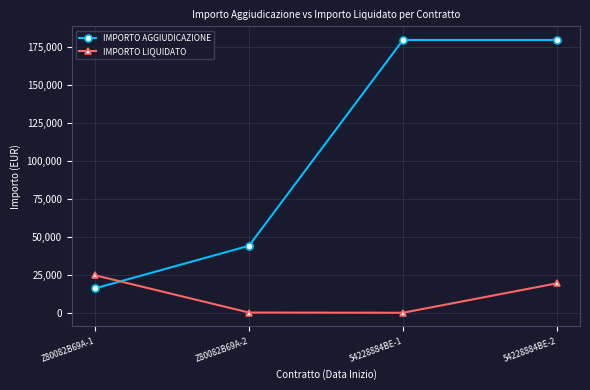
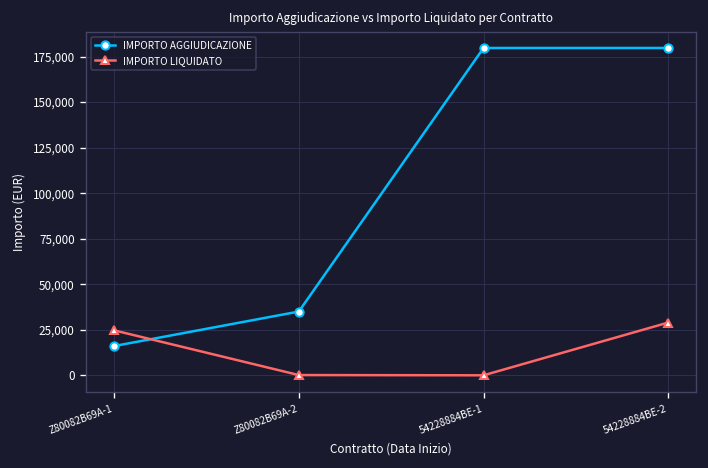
IMPORTO AGGIUDICAZIONE, Z80082B69A-2: 44,000 -> 35,000
IMPORTO LIQUIDATO, 54228884BE-2: 19,000 -> 29,000
